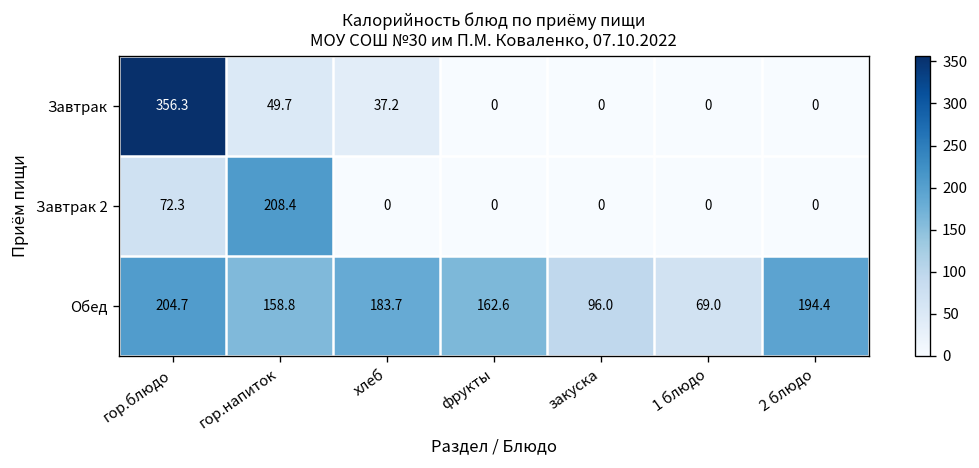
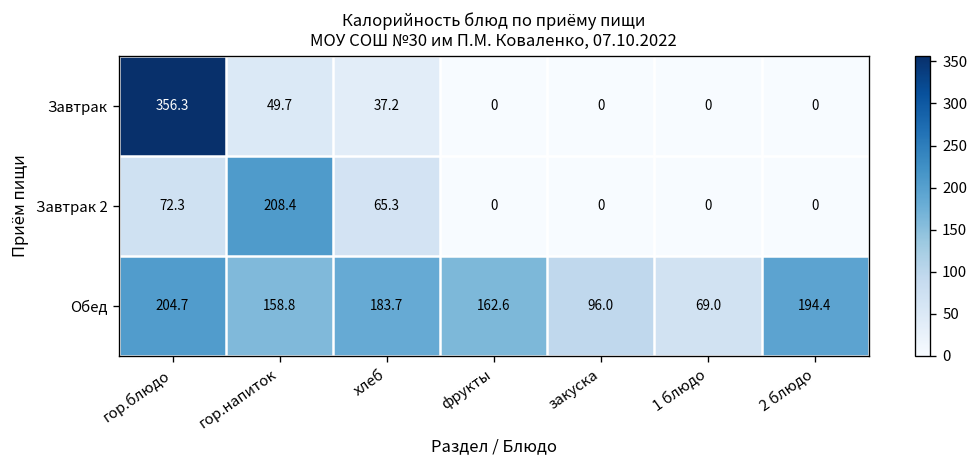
Завтрак 2, хлеб: 0 -> 65.3
